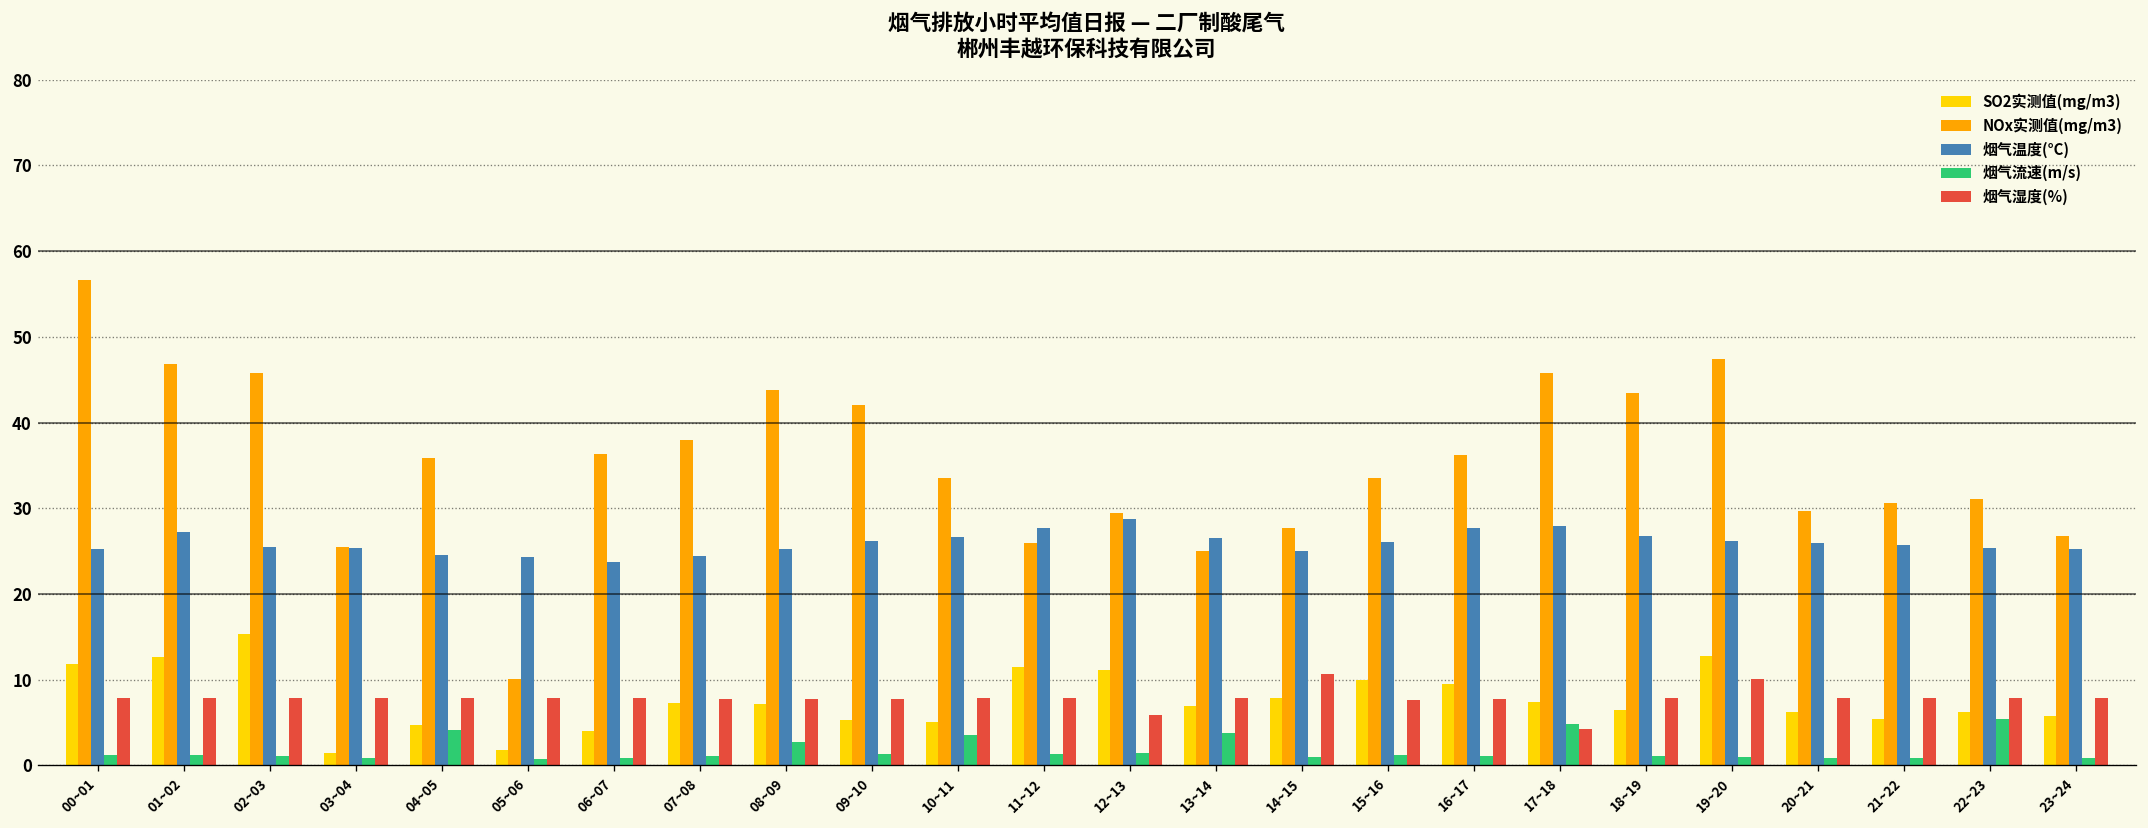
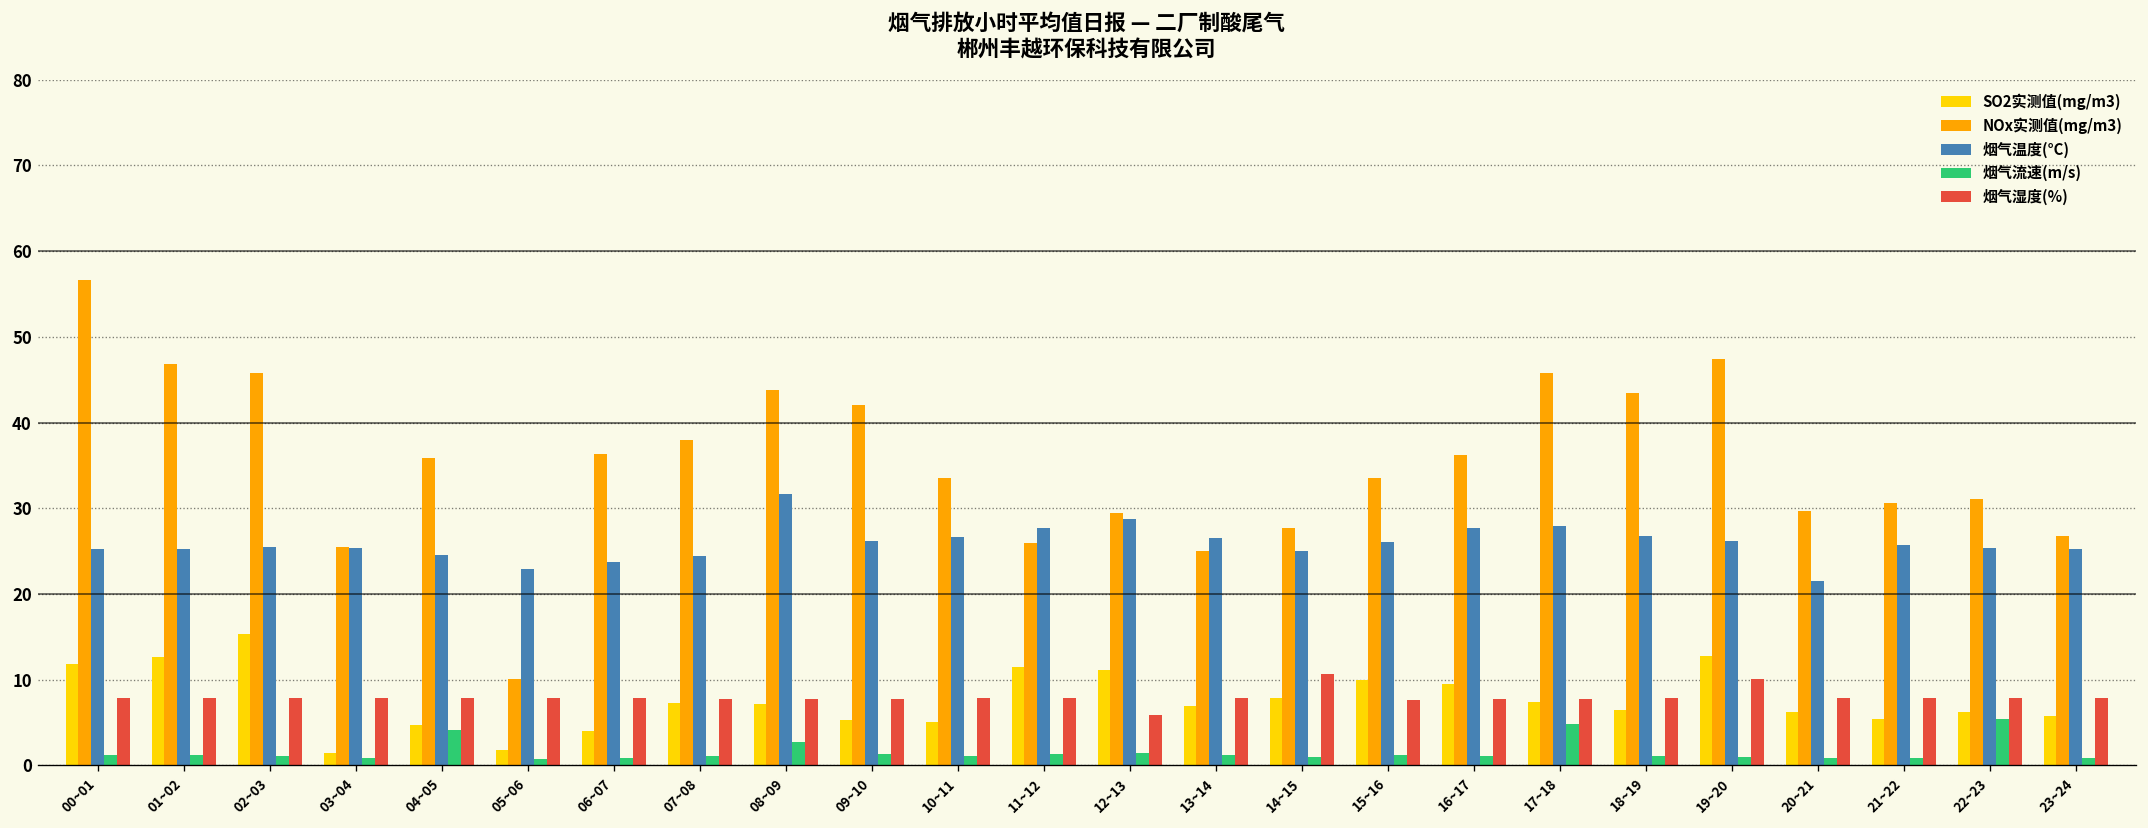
烟气温度(°C), 01~02: 27 -> 25
烟气温度(°C), 05~06: 24 -> 23
烟气温度(°C), 08~09: 25 -> 32
烟气流速(m/s), 10~11: 4 -> 1
烟气流速(m/s), 13~14: 4 -> 1
烟气湿度(%), 17~18: 4 -> 8
烟气温度(°C), 20~21: 26 -> 22
